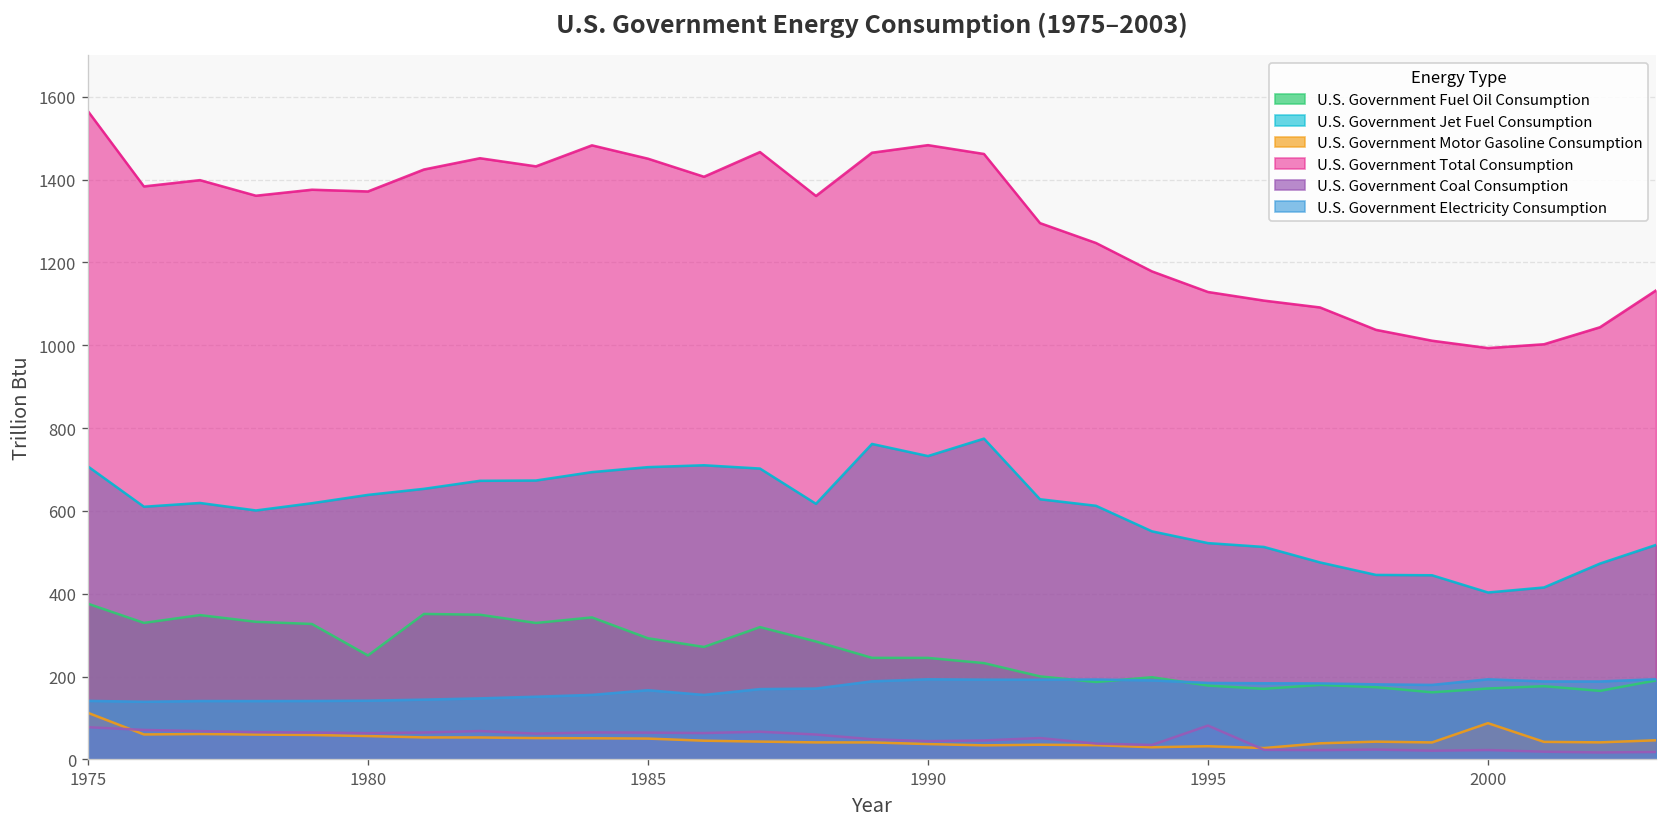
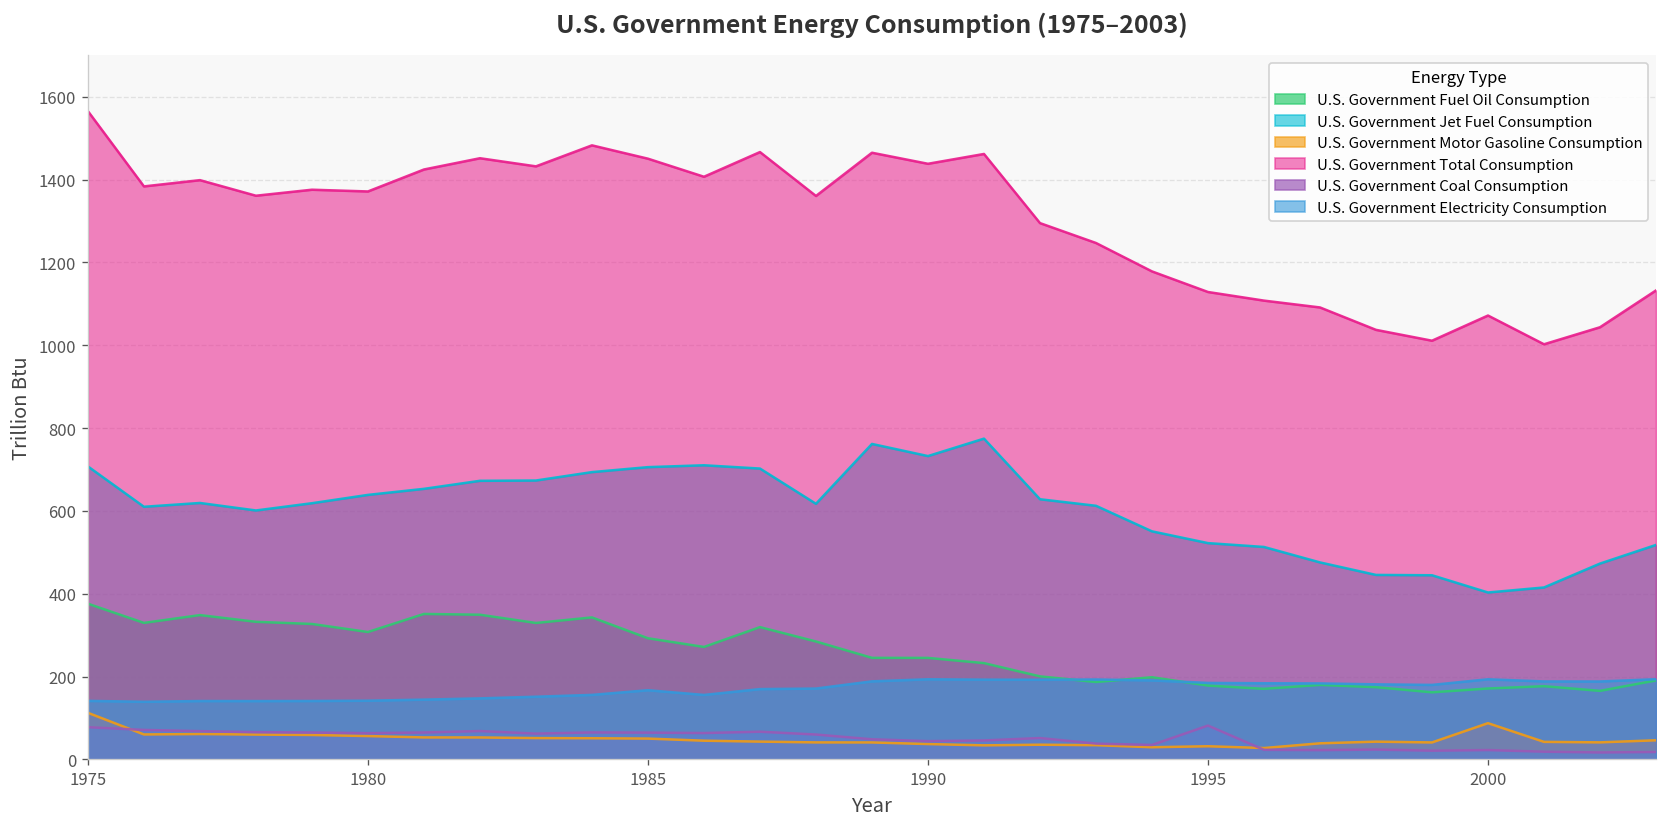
U.S. Government Fuel Oil Consumption, 1980: 250 -> 310
U.S. Government Total Consumption, 1990: 1480 -> 1440
U.S. Government Total Consumption, 2000: 990 -> 1070
